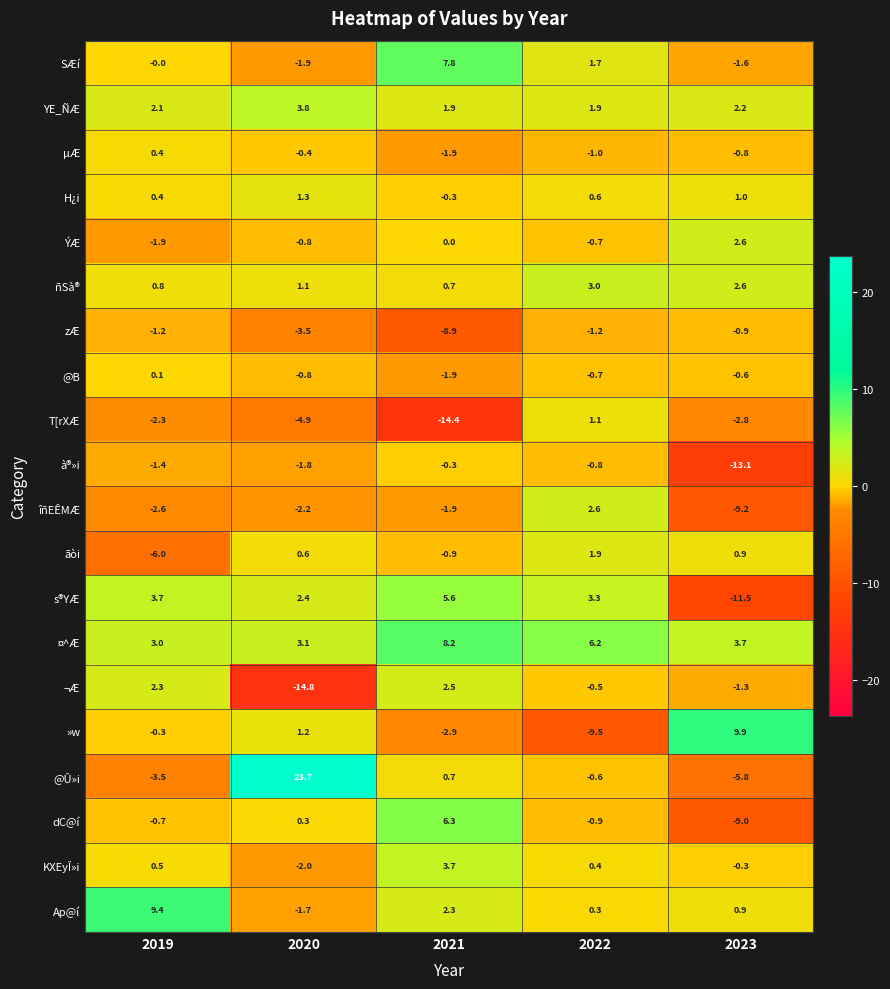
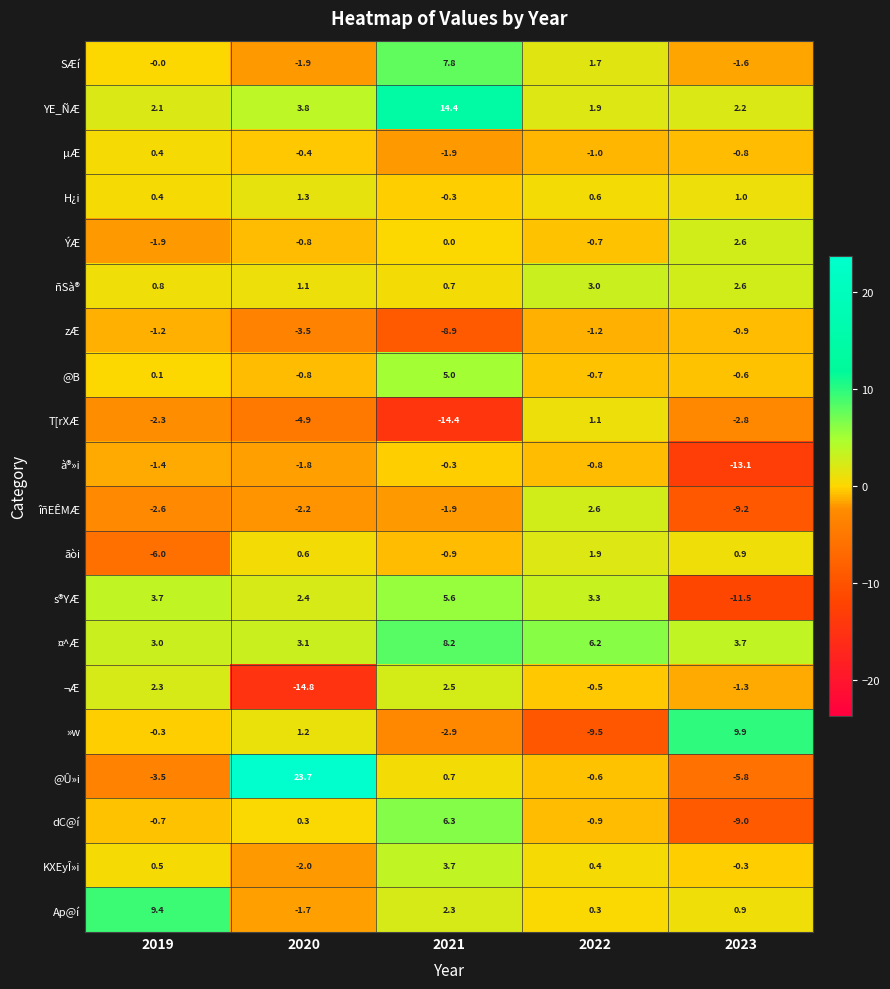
YE_ÑÆ, 2021: 1.9 -> 14.4
@B, 2021: -1.9 -> 5.0
